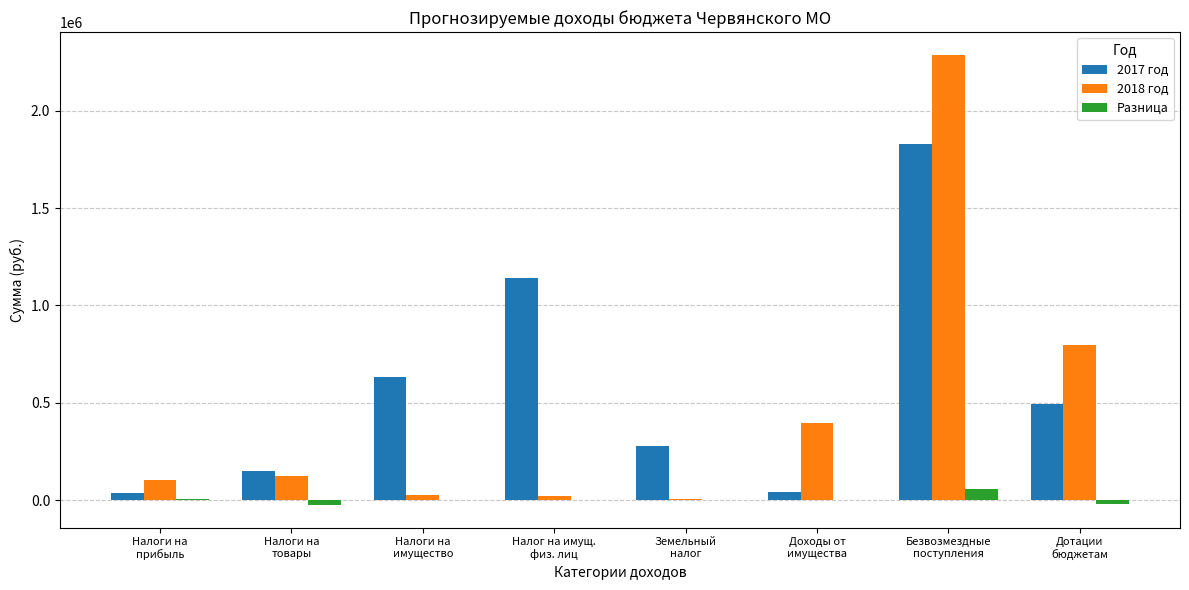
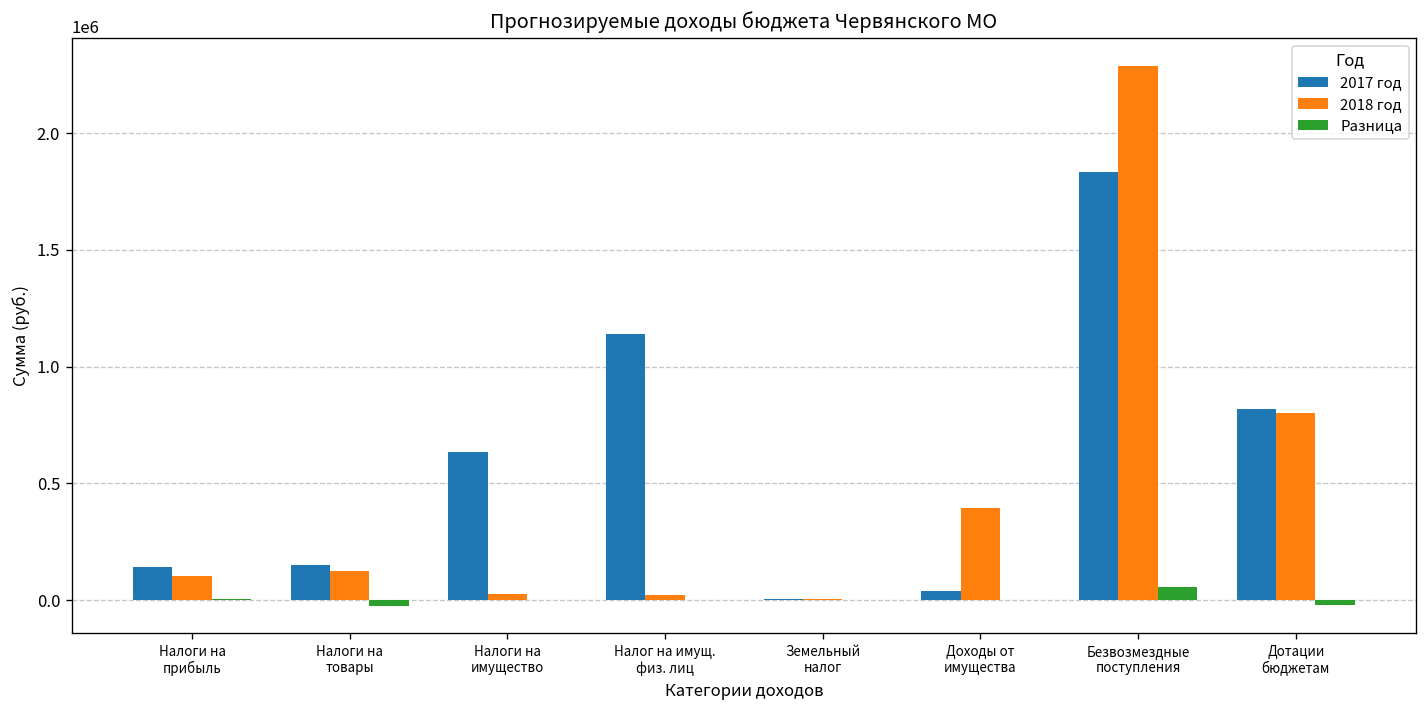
2017 год, Налоги на прибыль: 40000 -> 140000
2017 год, Земельный налог: 280000 -> 0
2017 год, Дотации бюджетам: 490000 -> 820000
